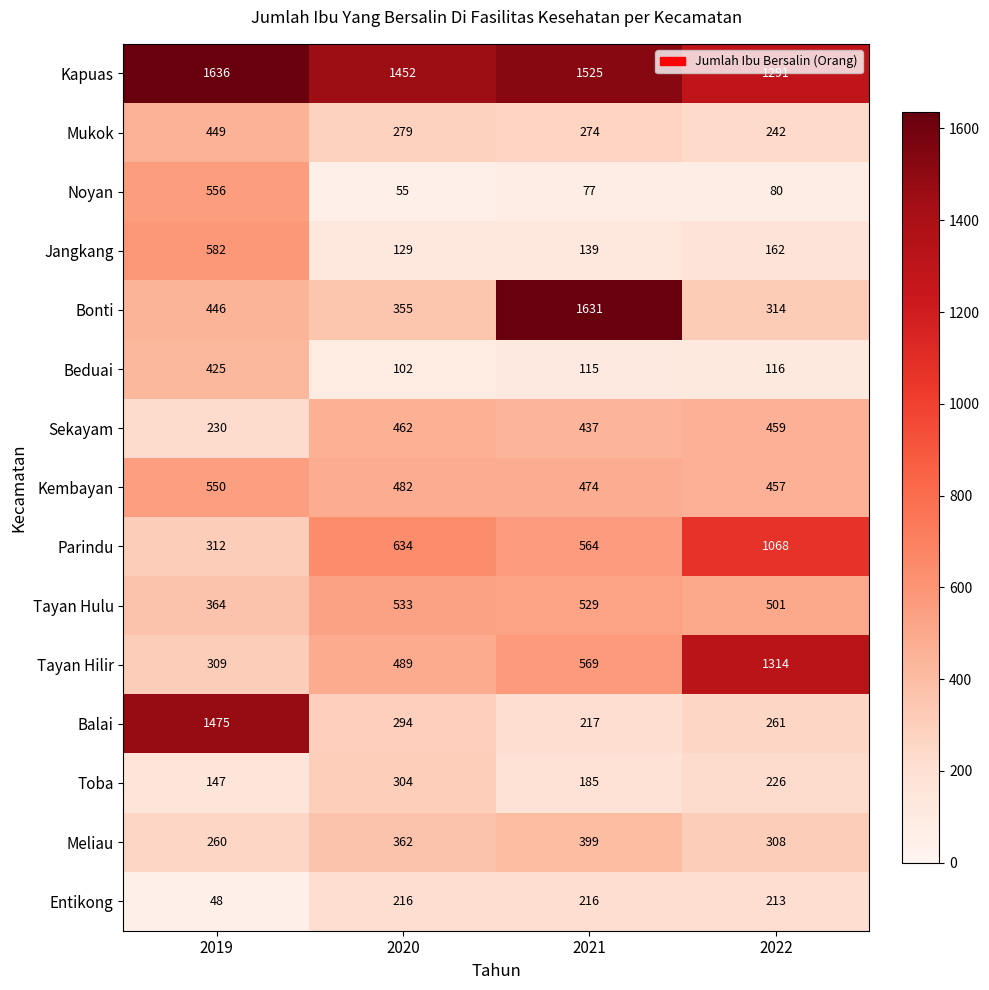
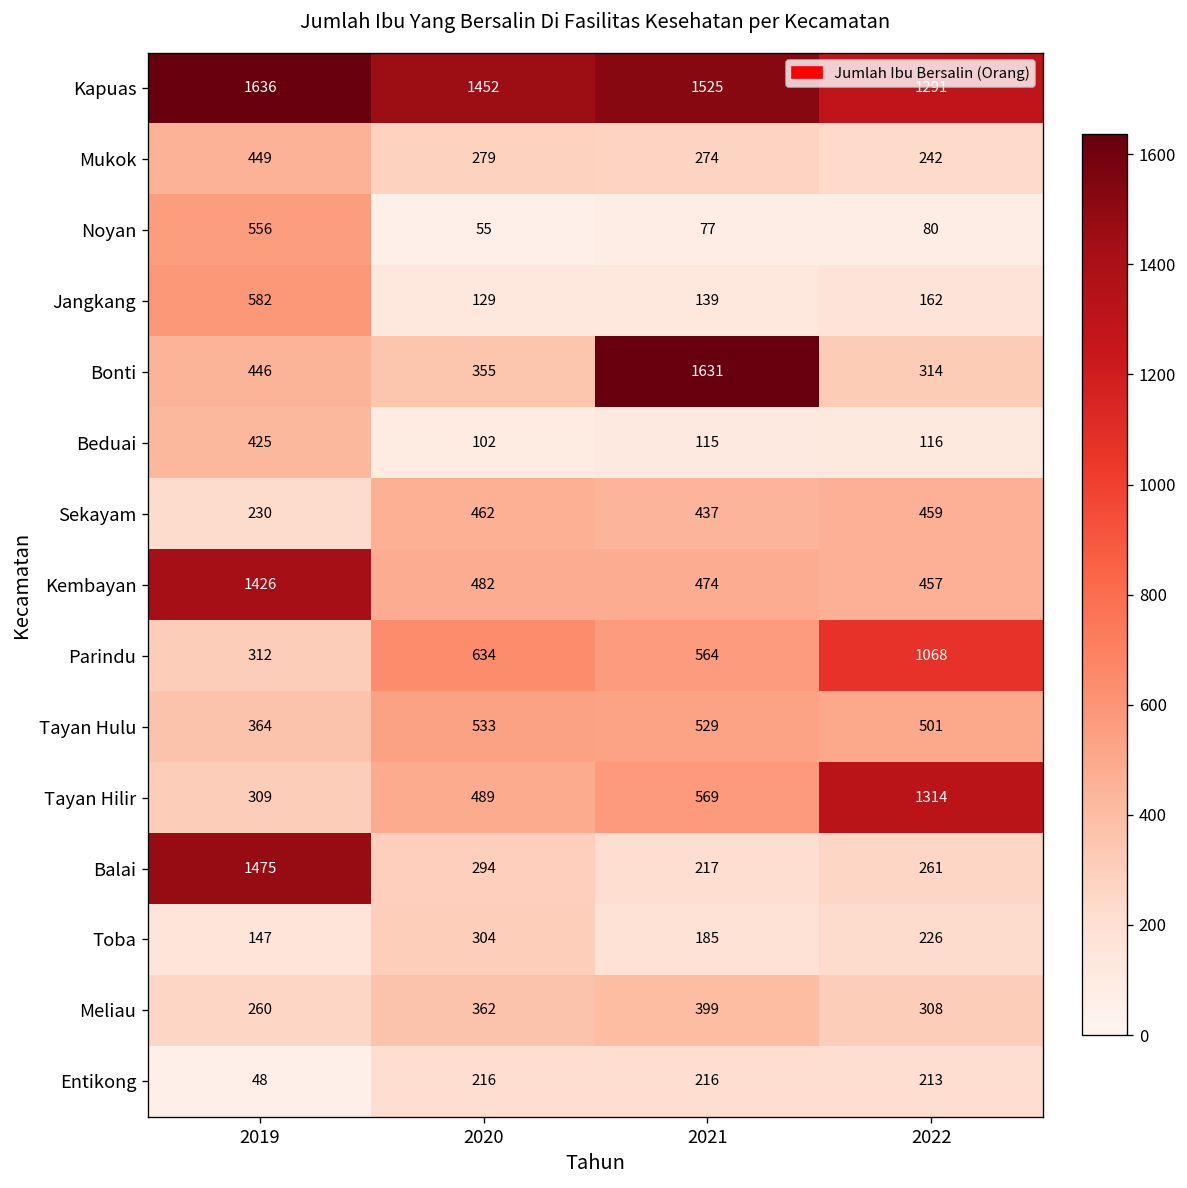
Kembayan, 2019: 550 -> 1426
